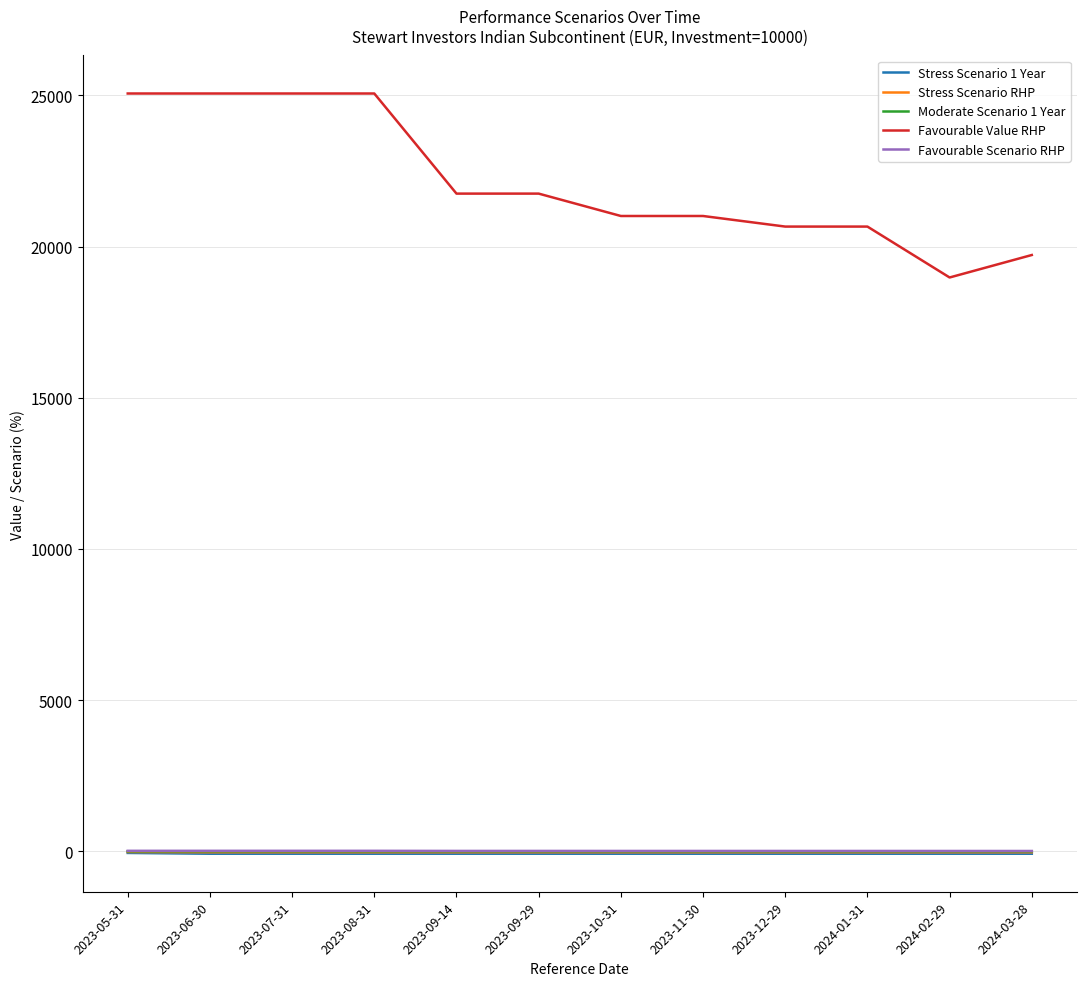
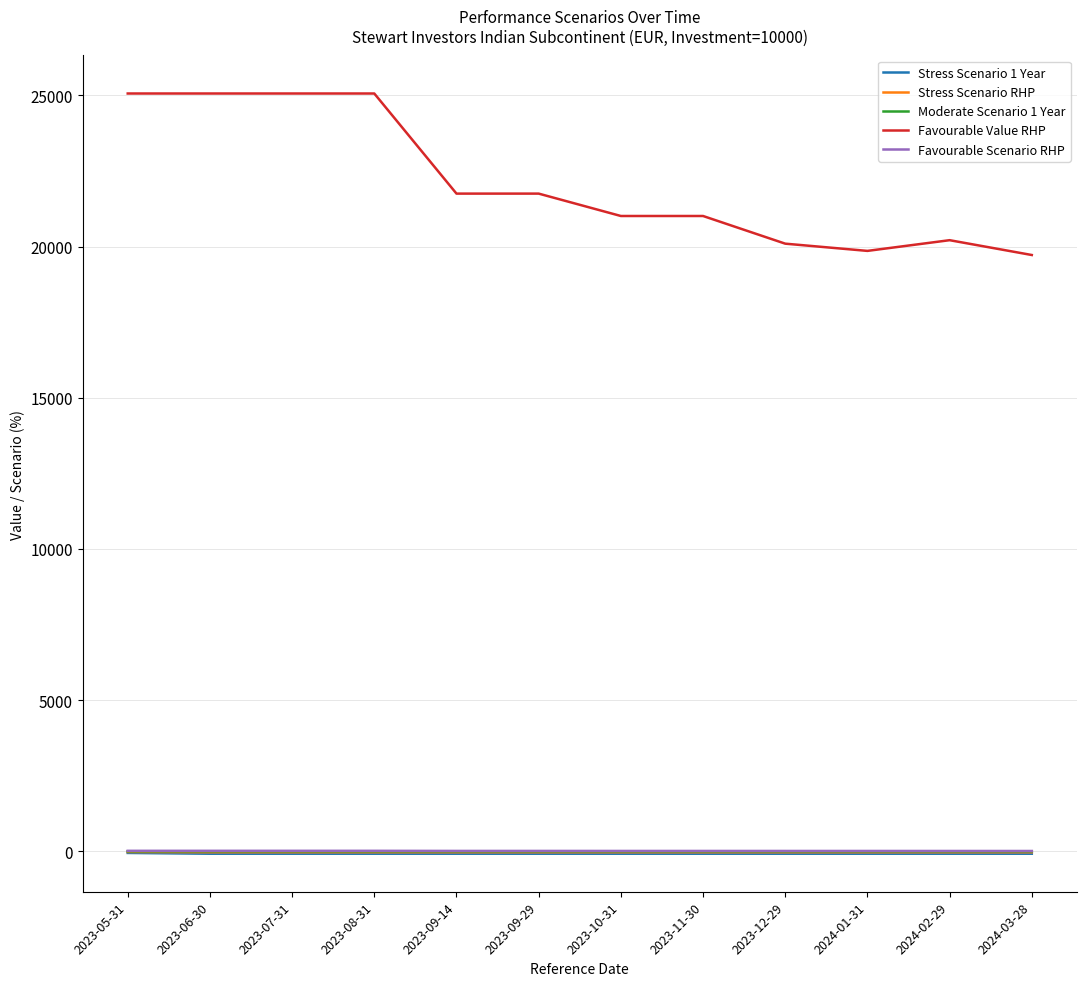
Favourable Value RHP, 2023-12-29: 20700 -> 20100
Favourable Value RHP, 2024-01-31: 20700 -> 19900
Favourable Value RHP, 2024-02-29: 19000 -> 20200
